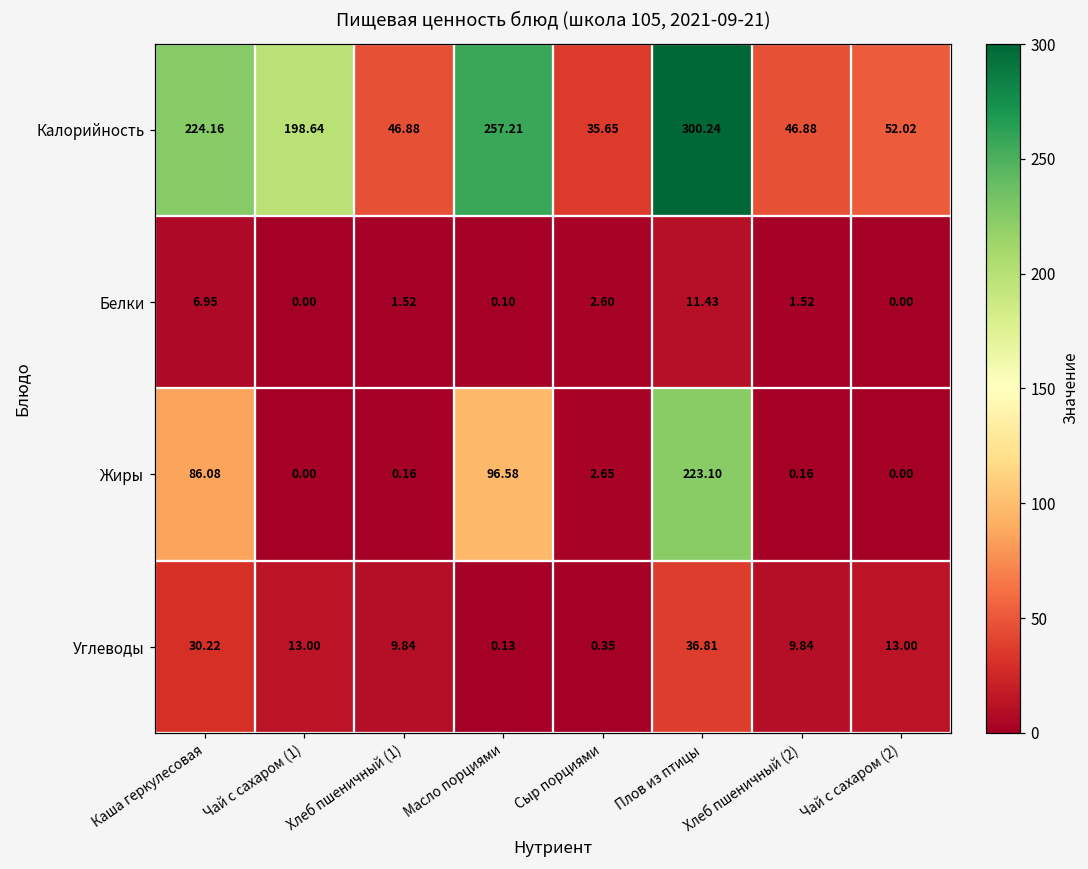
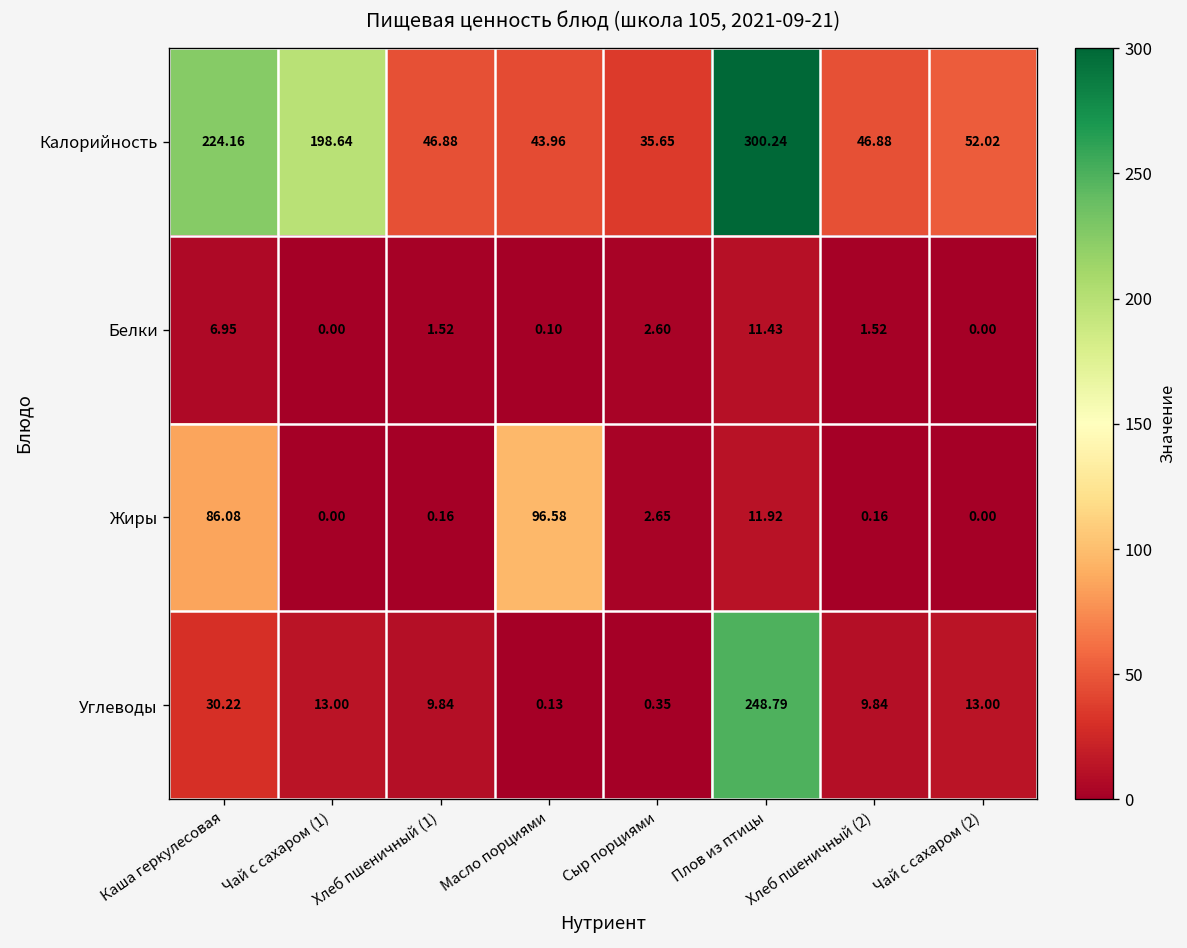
Калорийность, Масло порциями: 257.21 -> 43.96
Жиры, Плов из птицы: 223.10 -> 11.92
Углеводы, Плов из птицы: 36.81 -> 248.79
